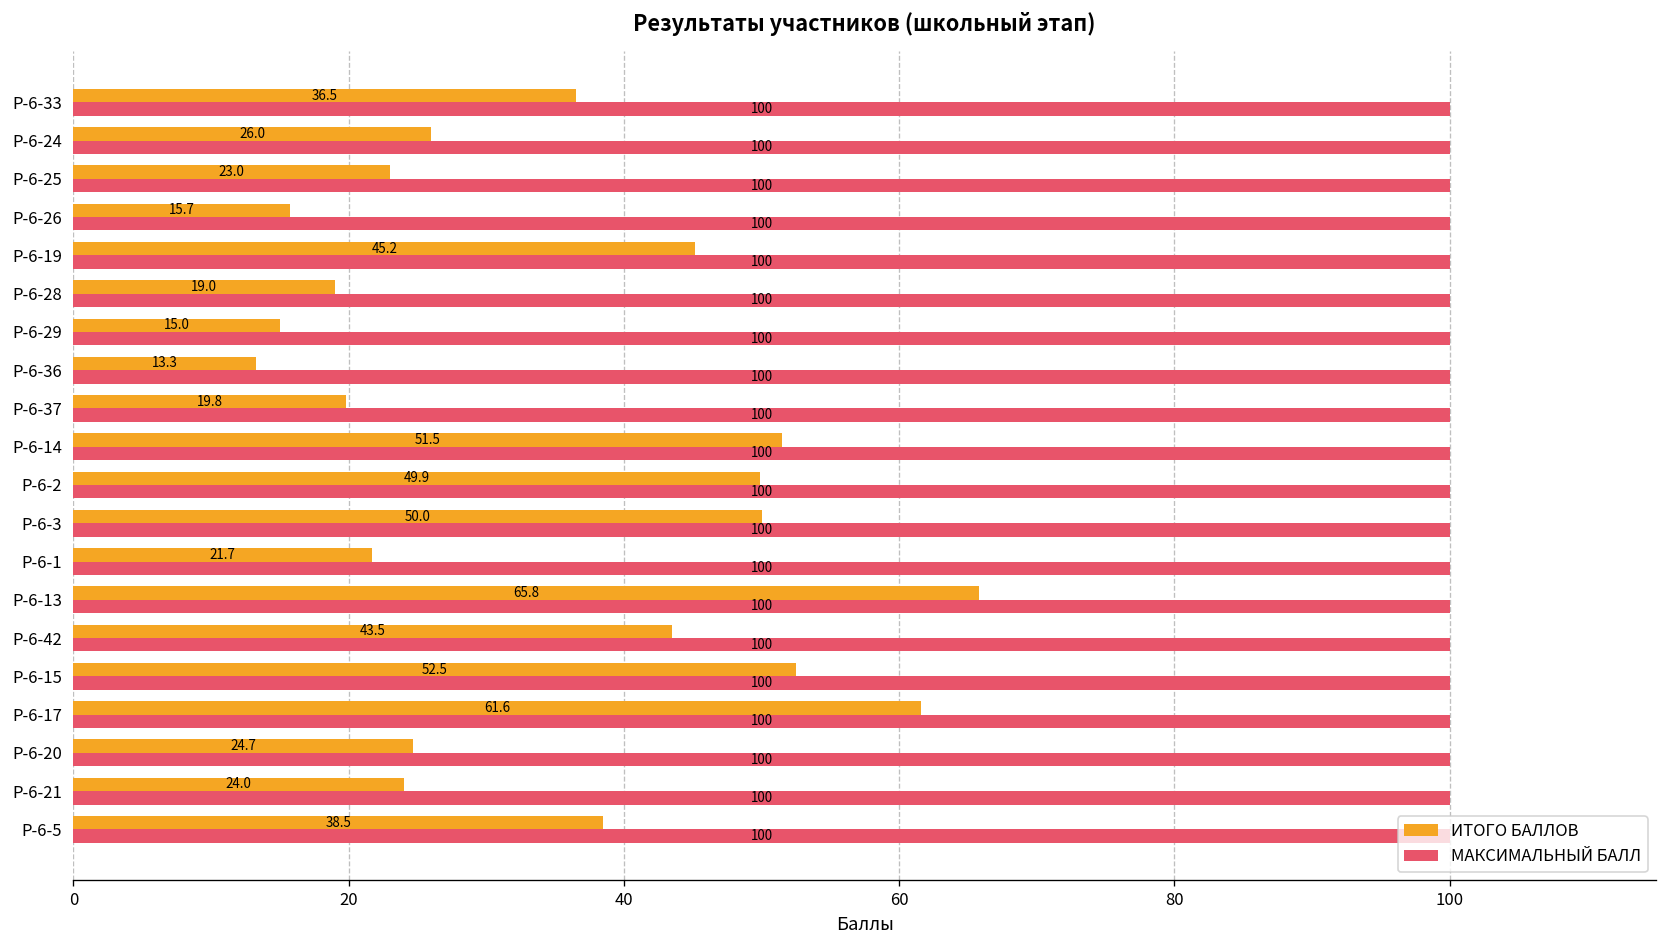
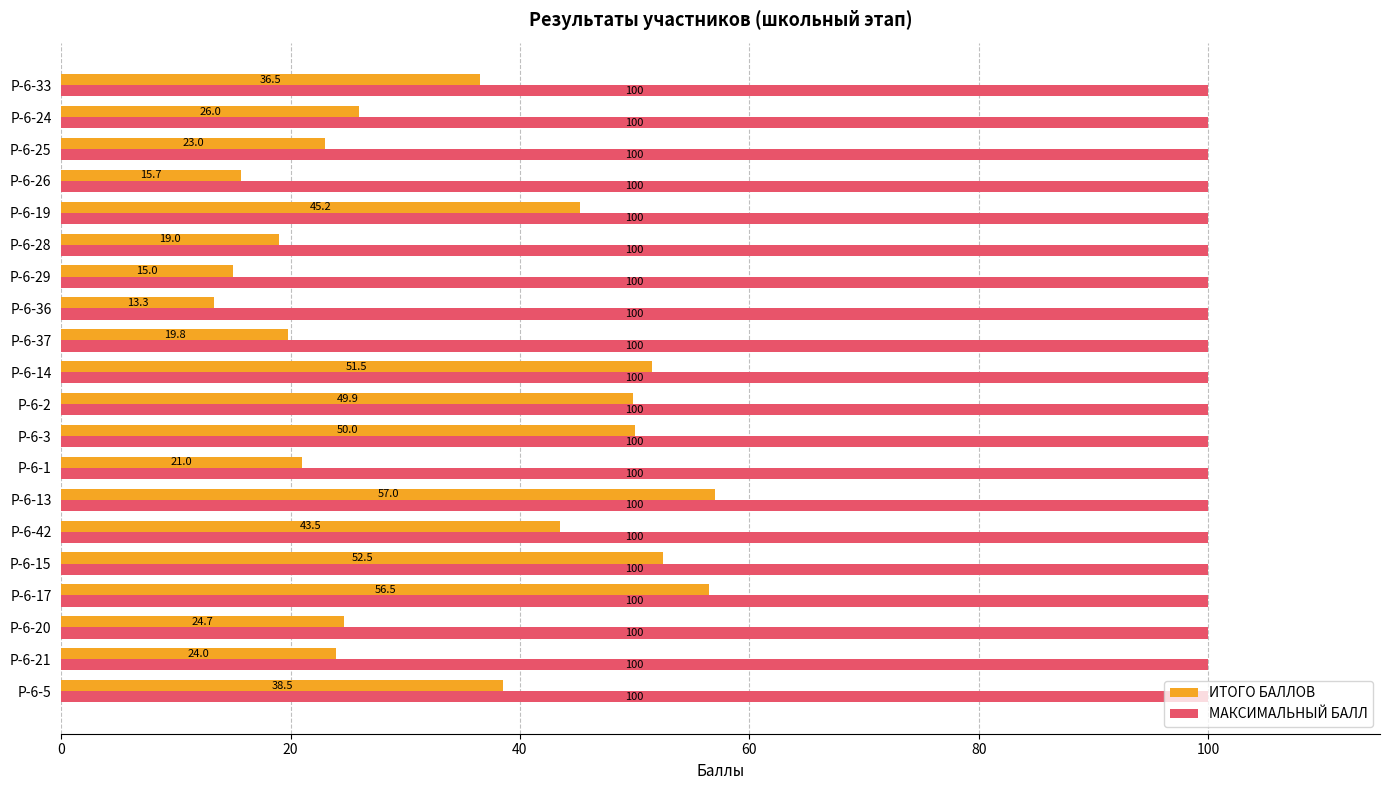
ИТОГО БАЛЛОВ, Р-6-1: 21.7 -> 21.0
ИТОГО БАЛЛОВ, Р-6-13: 65.8 -> 57.0
ИТОГО БАЛЛОВ, Р-6-17: 61.6 -> 56.5
